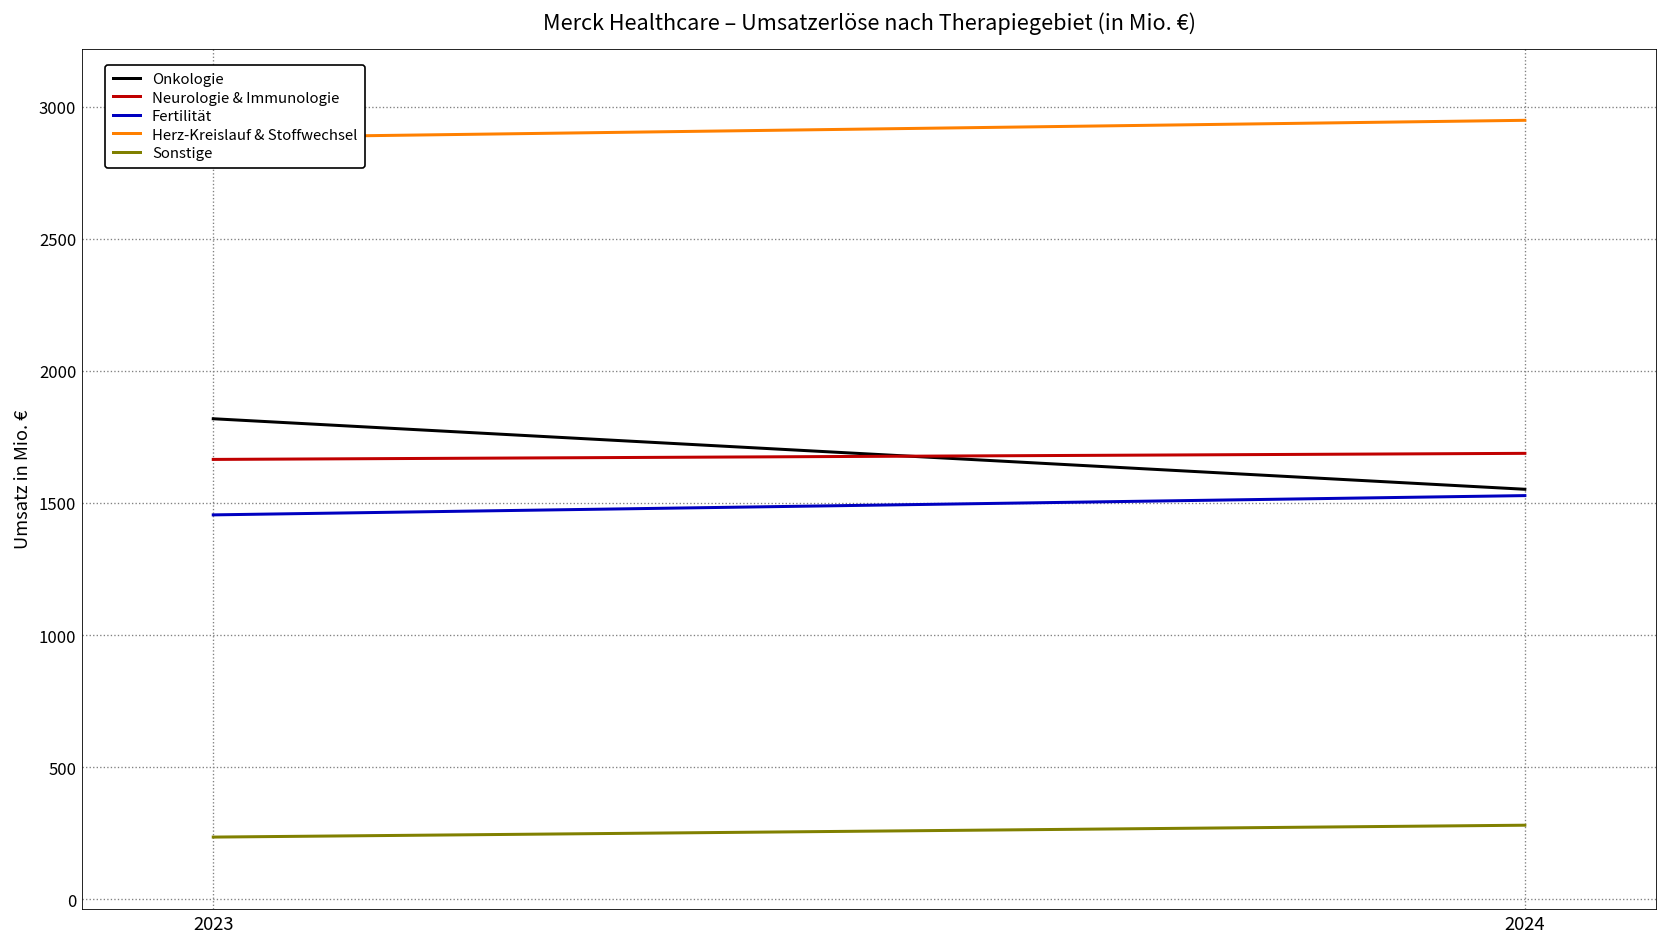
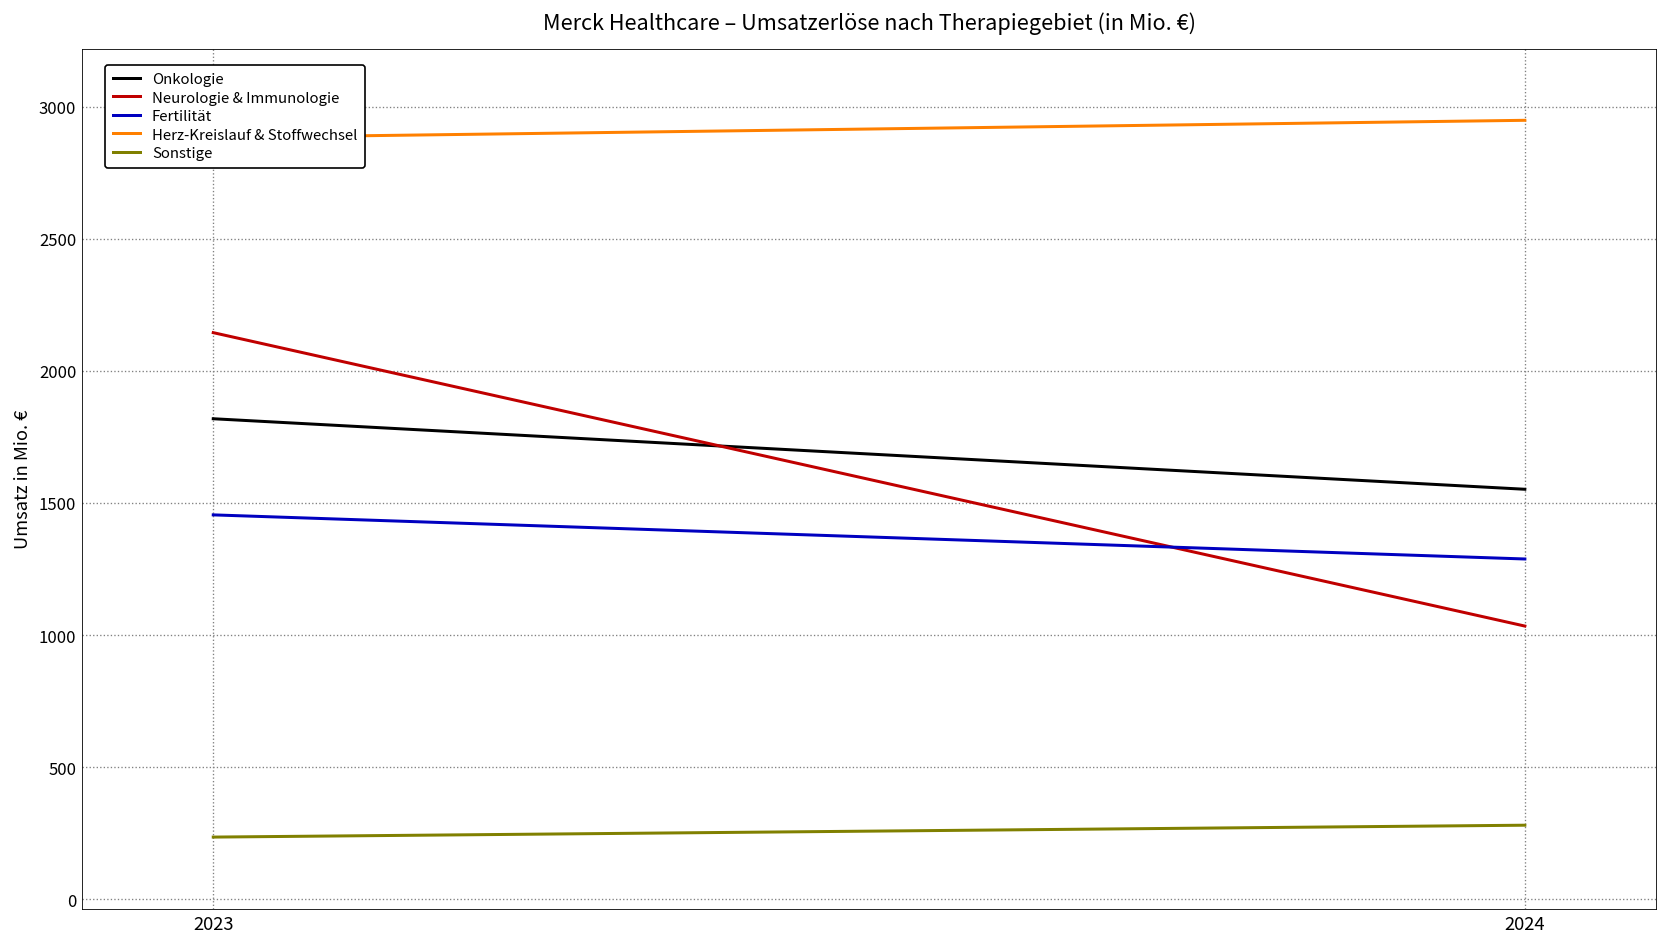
Neurologie & Immunologie, 2023: 1670 -> 2150
Neurologie & Immunologie, 2024: 1690 -> 1030
Fertilität, 2024: 1530 -> 1290
